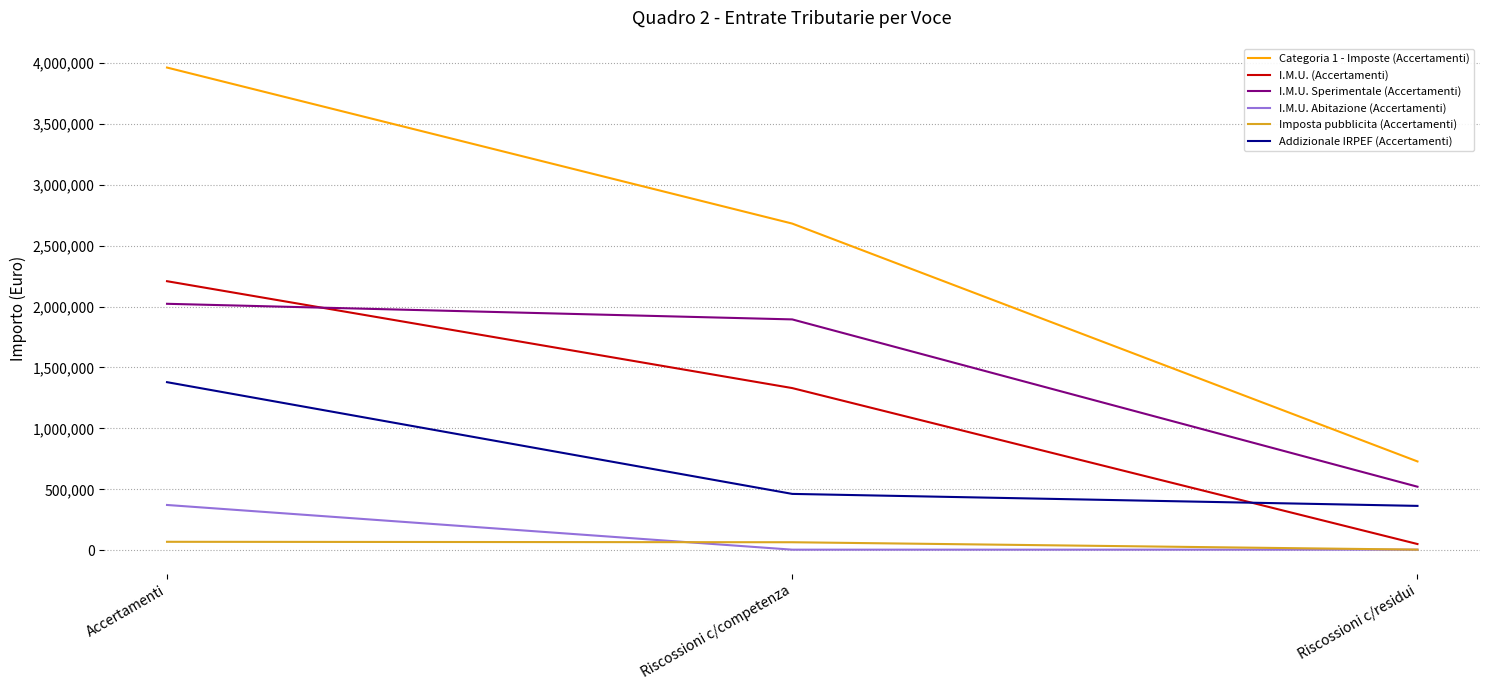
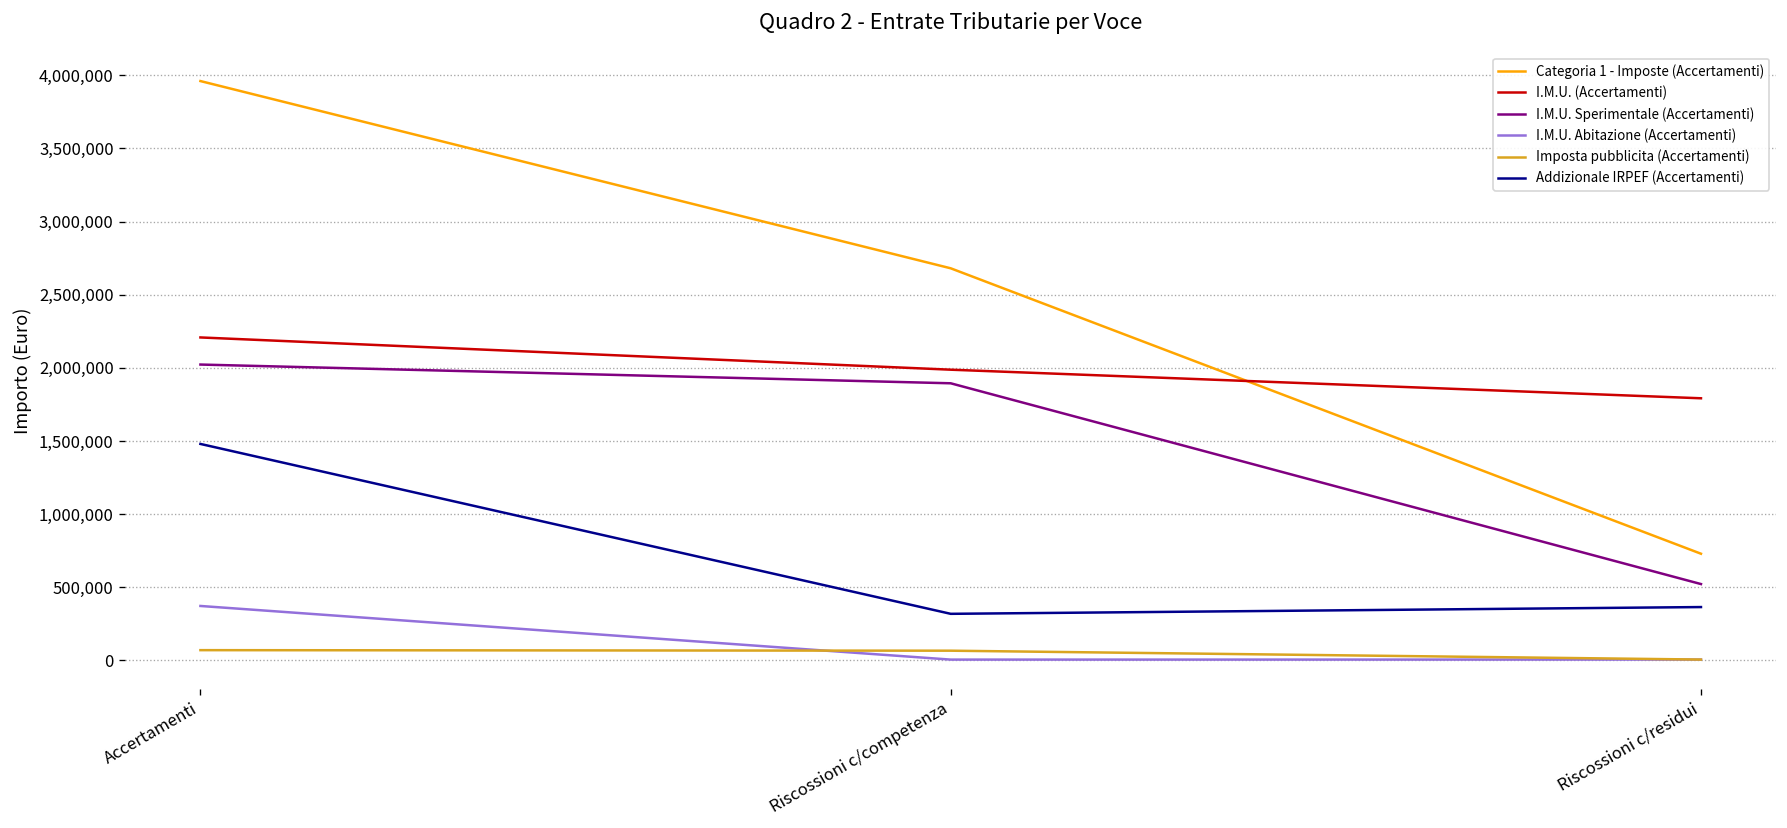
Addizionale IRPEF (Accertamenti), Accertamenti: 1,380,000 -> 1,480,000
I.M.U. (Accertamenti), Riscossioni c/competenza: 1,330,000 -> 1,990,000
Addizionale IRPEF (Accertamenti), Riscossioni c/competenza: 460,000 -> 320,000
I.M.U. (Accertamenti), Riscossioni c/residui: 50,000 -> 1,790,000
